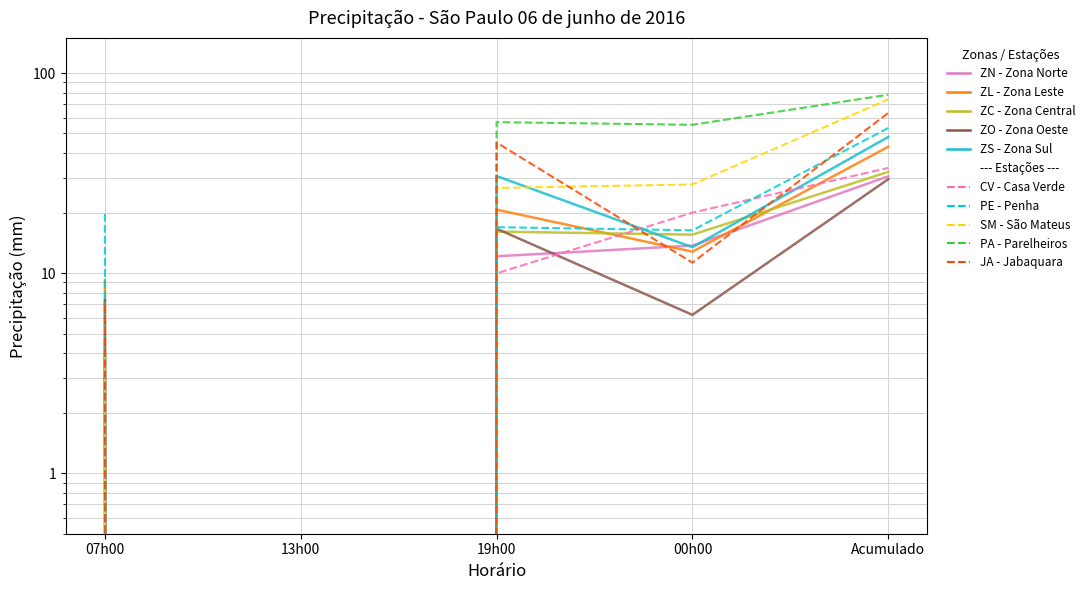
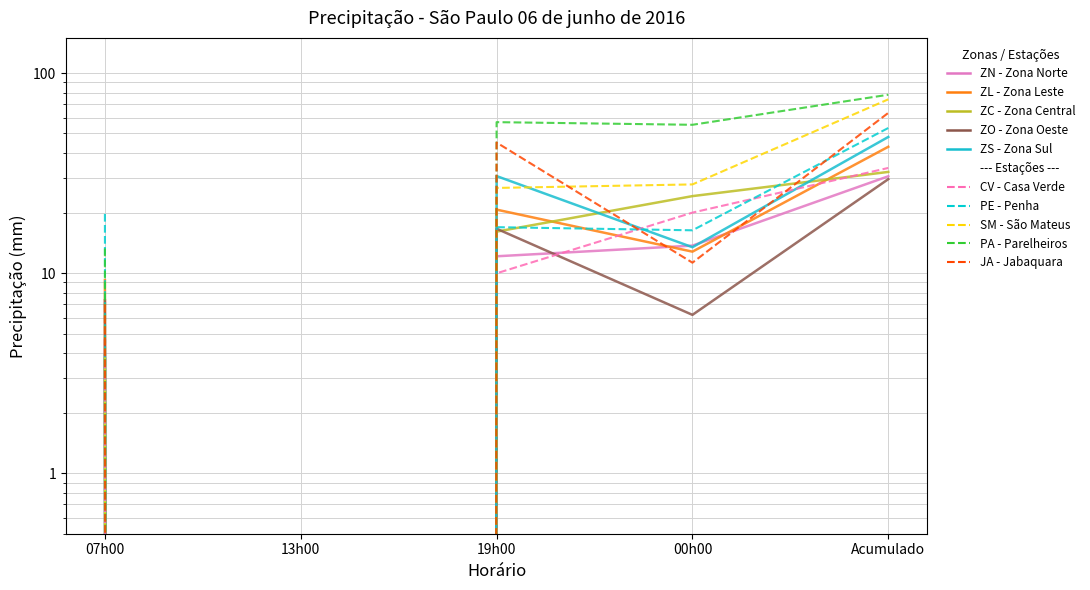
PA - Parelheiros, 07h00: 4.2 -> 13
ZC - Zona Central, 00h00: 16 -> 24
